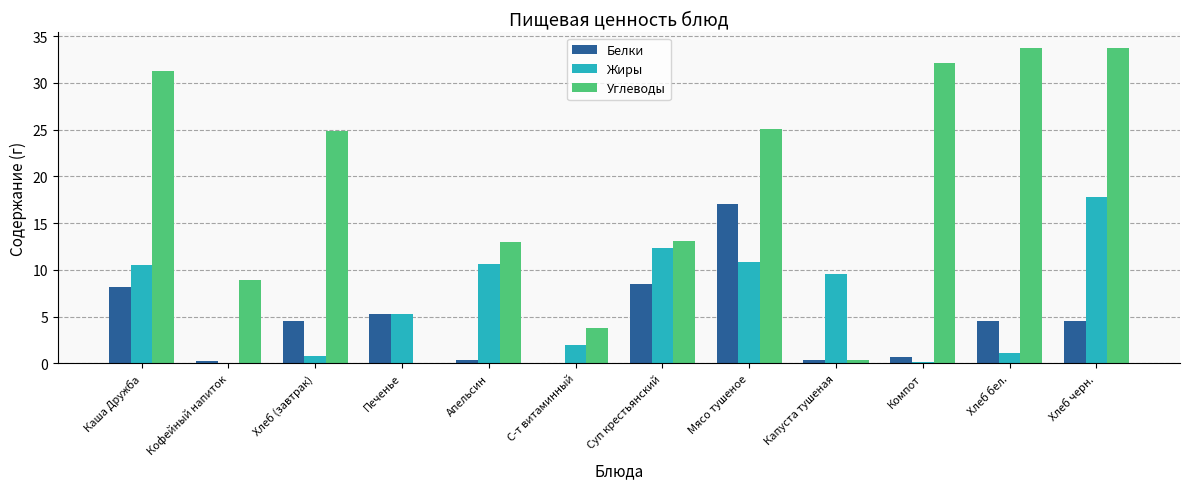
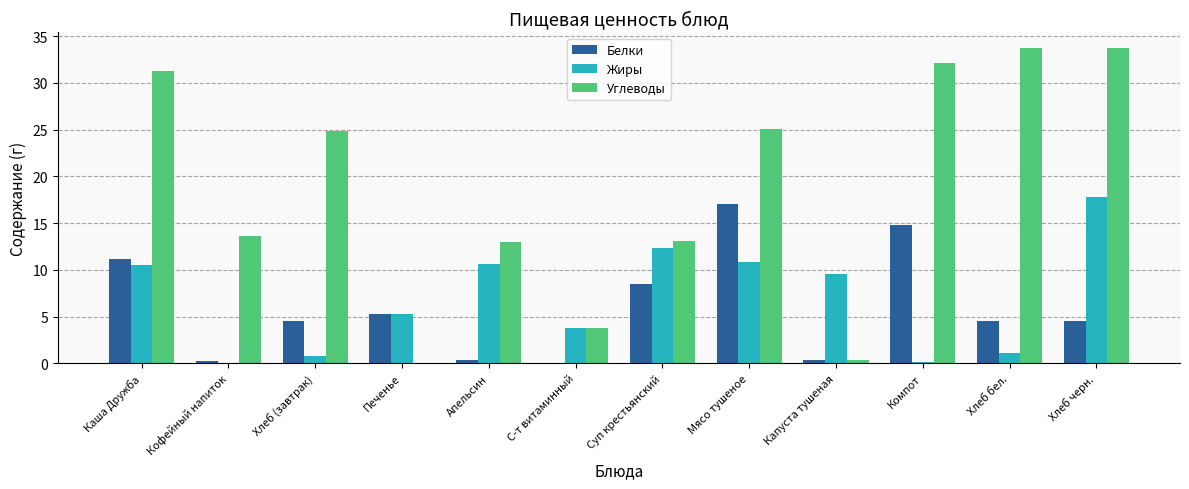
Белки, Каша Дружба: 8 -> 11
Углеводы, Кофейный напиток: 9 -> 14
Жиры, С-т витаминный: 2 -> 4
Белки, Компот: 1 -> 15
